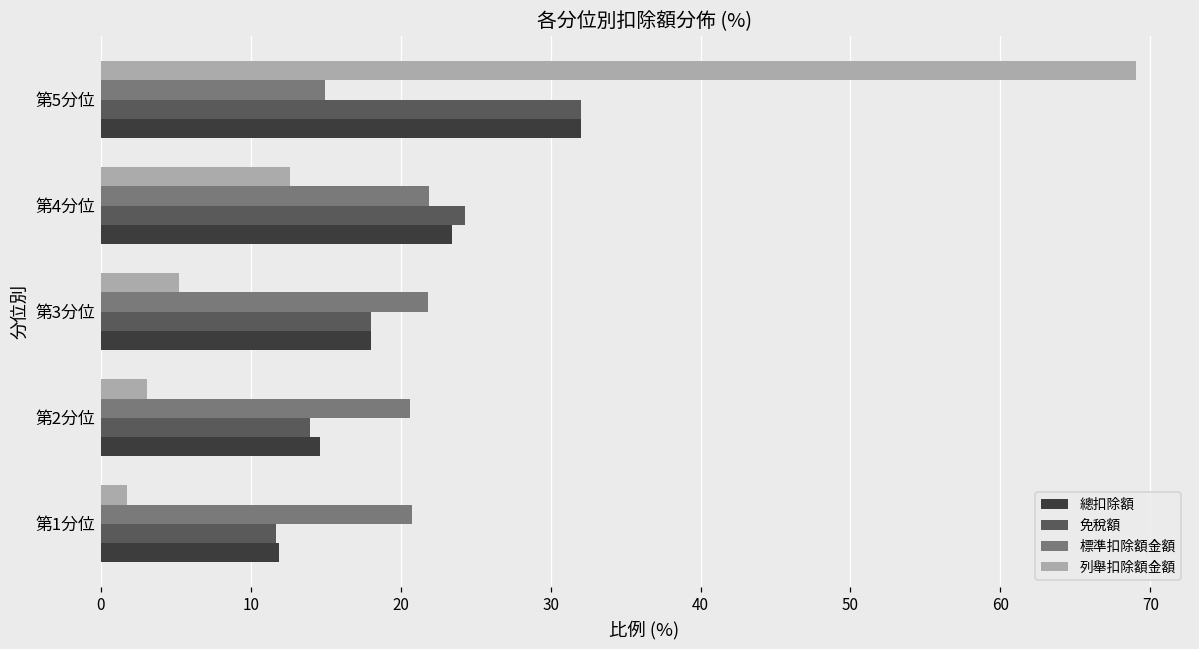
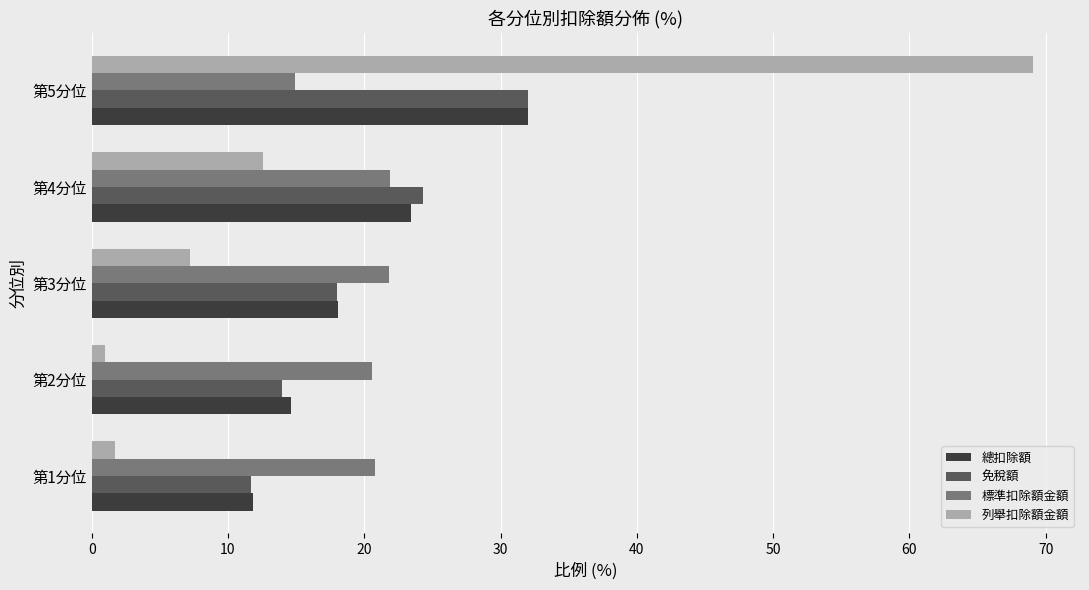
列舉扣除額金額, 第3分位: 5.2 -> 7.2
列舉扣除額金額, 第2分位: 3.1 -> 1.0
